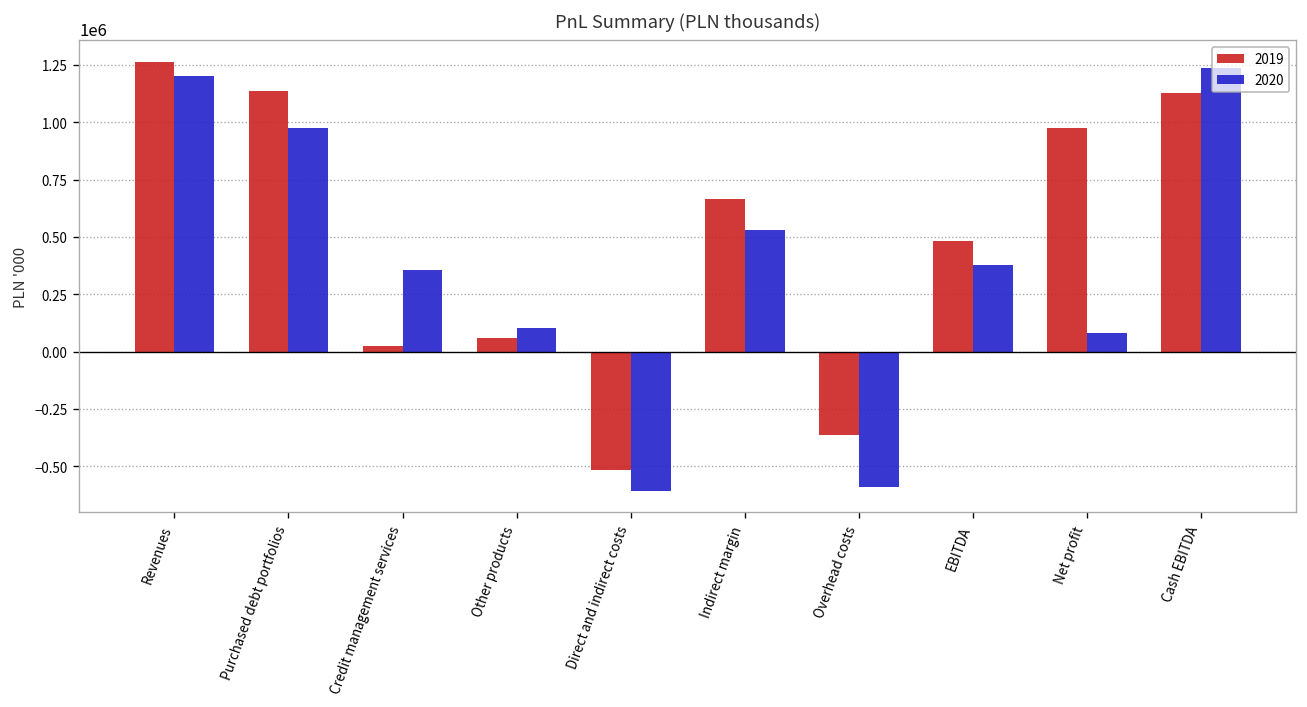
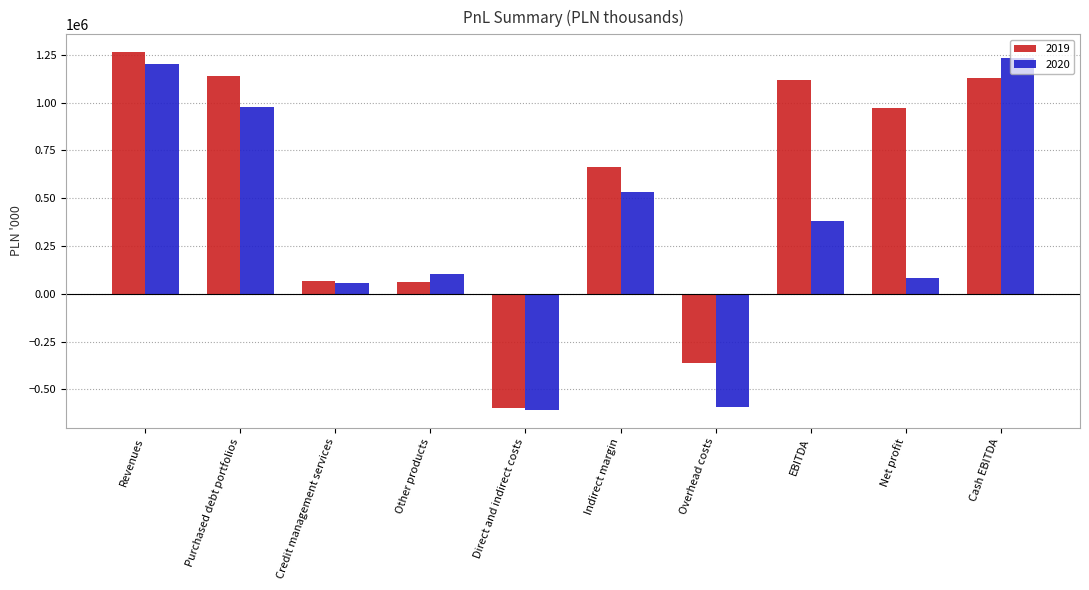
2019, Credit management services: 20000 -> 70000
2020, Credit management services: 360000 -> 60000
2019, Direct and indirect costs: -520000 -> -600000
2019, EBITDA: 480000 -> 1120000
